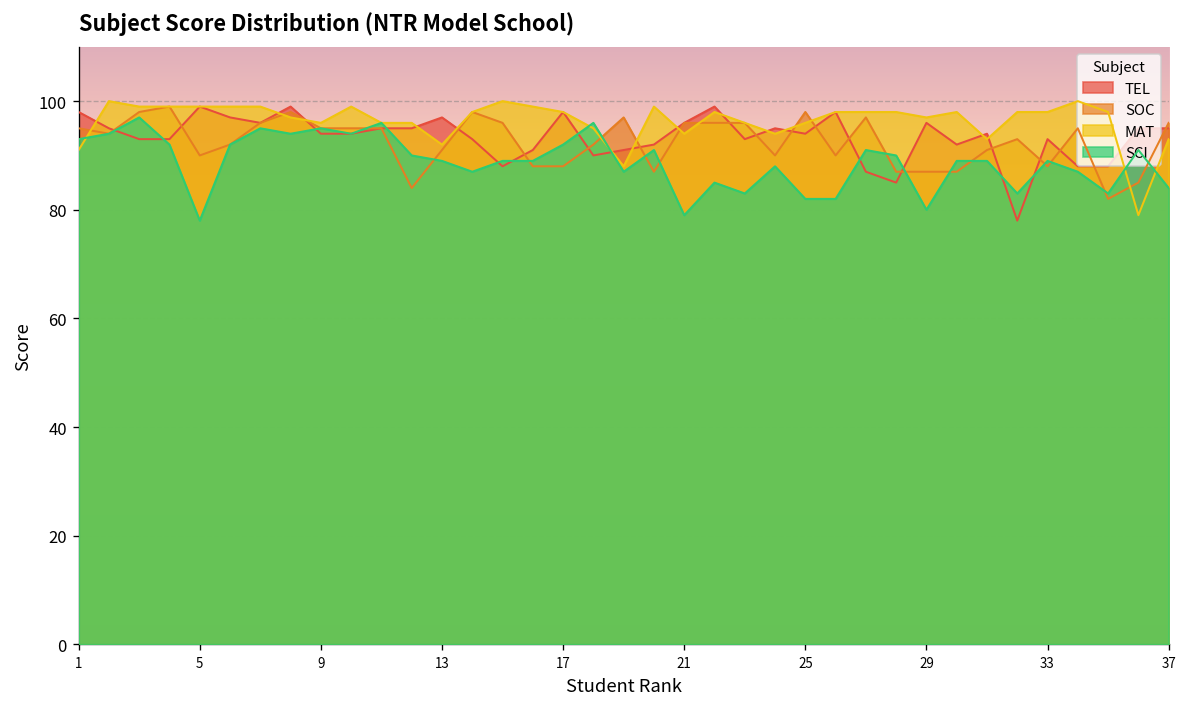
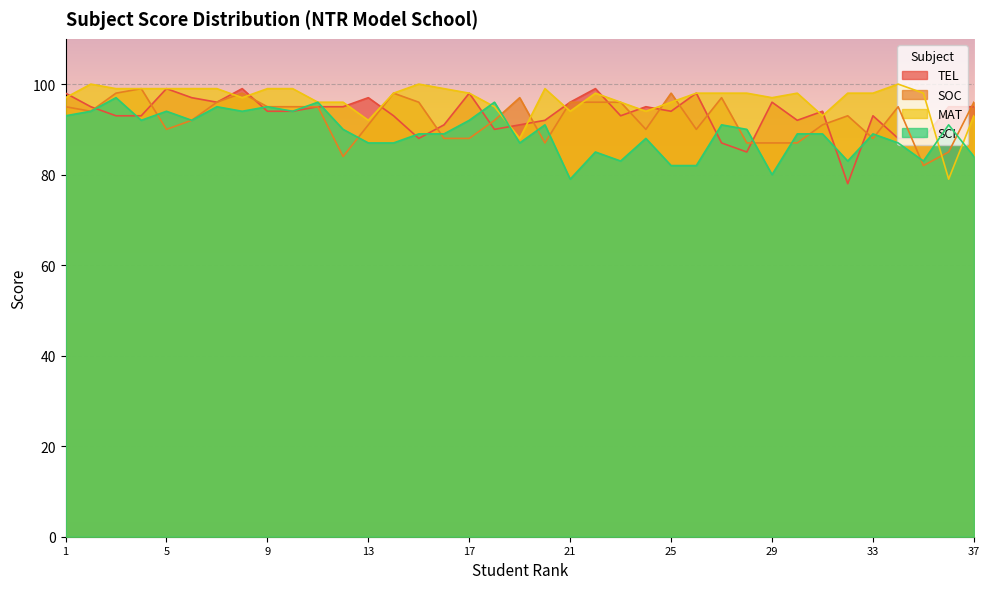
MAT, 1: 91 -> 97
SCI, 5: 78 -> 94
MAT, 9: 96 -> 99
SCI, 13: 89 -> 87
